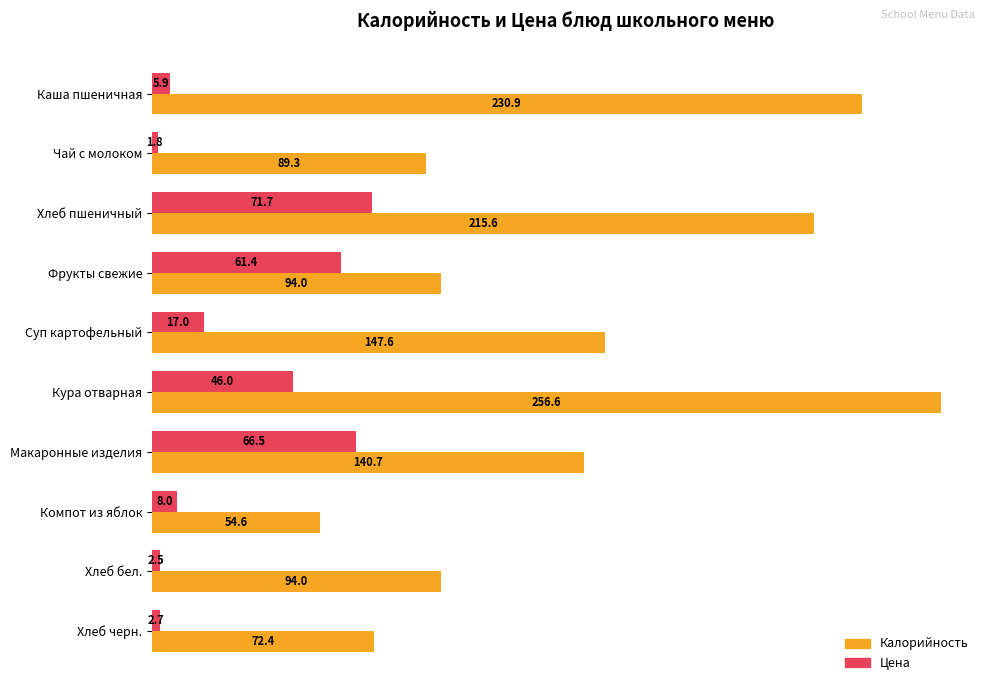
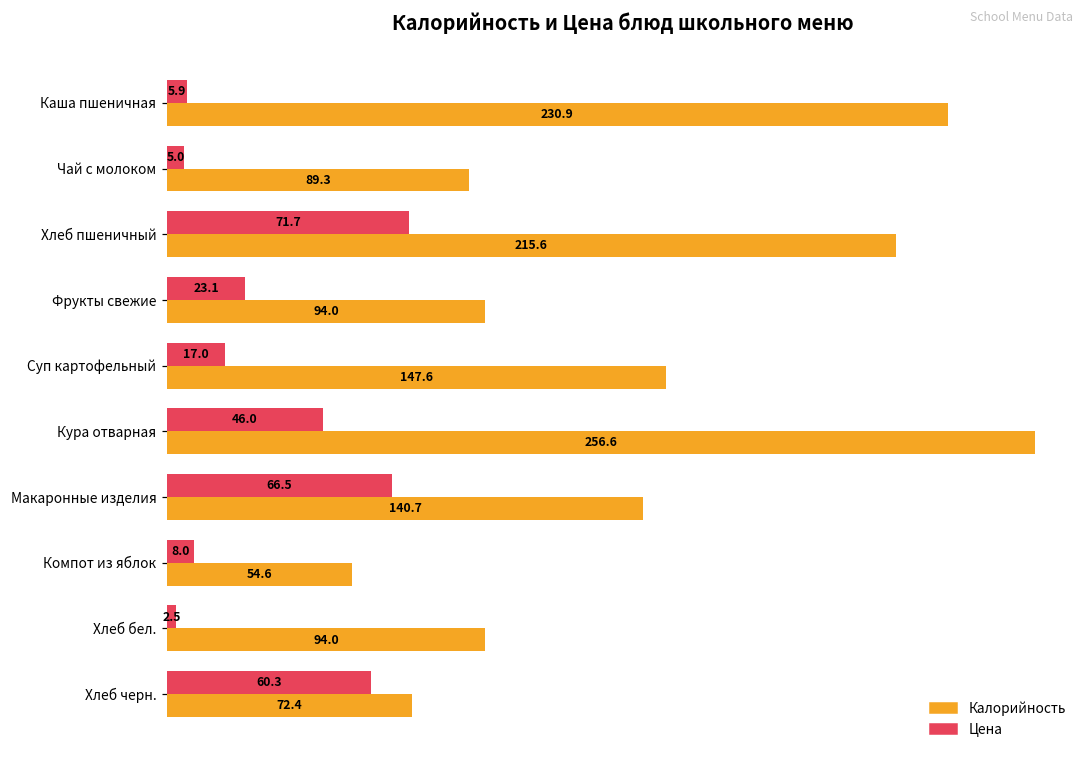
Цена, Чай с молоком: 1.8 -> 5.0
Цена, Фрукты свежие: 61.4 -> 23.1
Цена, Хлеб черн.: 2.7 -> 60.3
